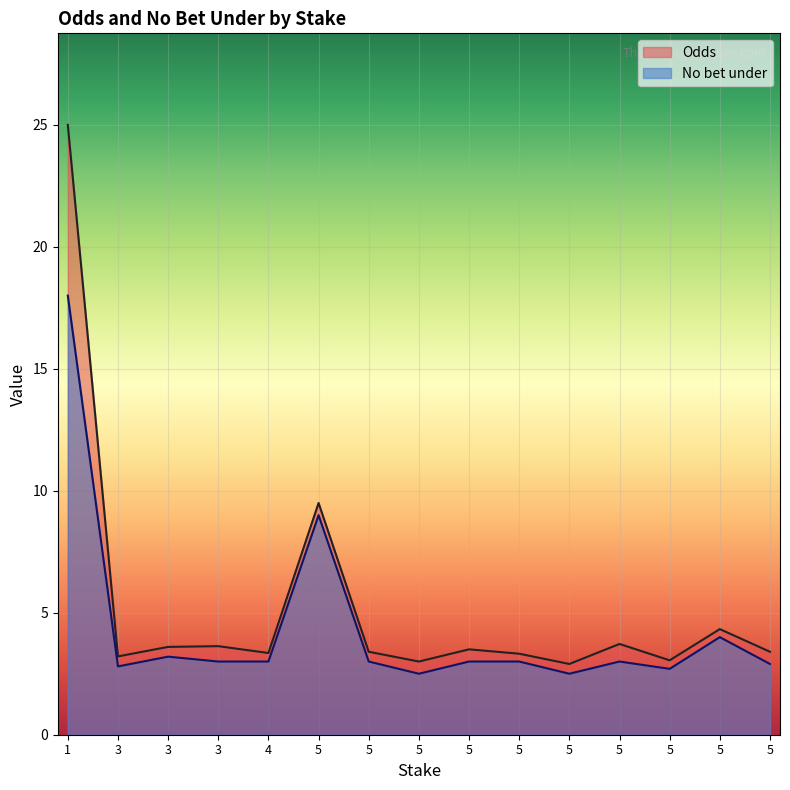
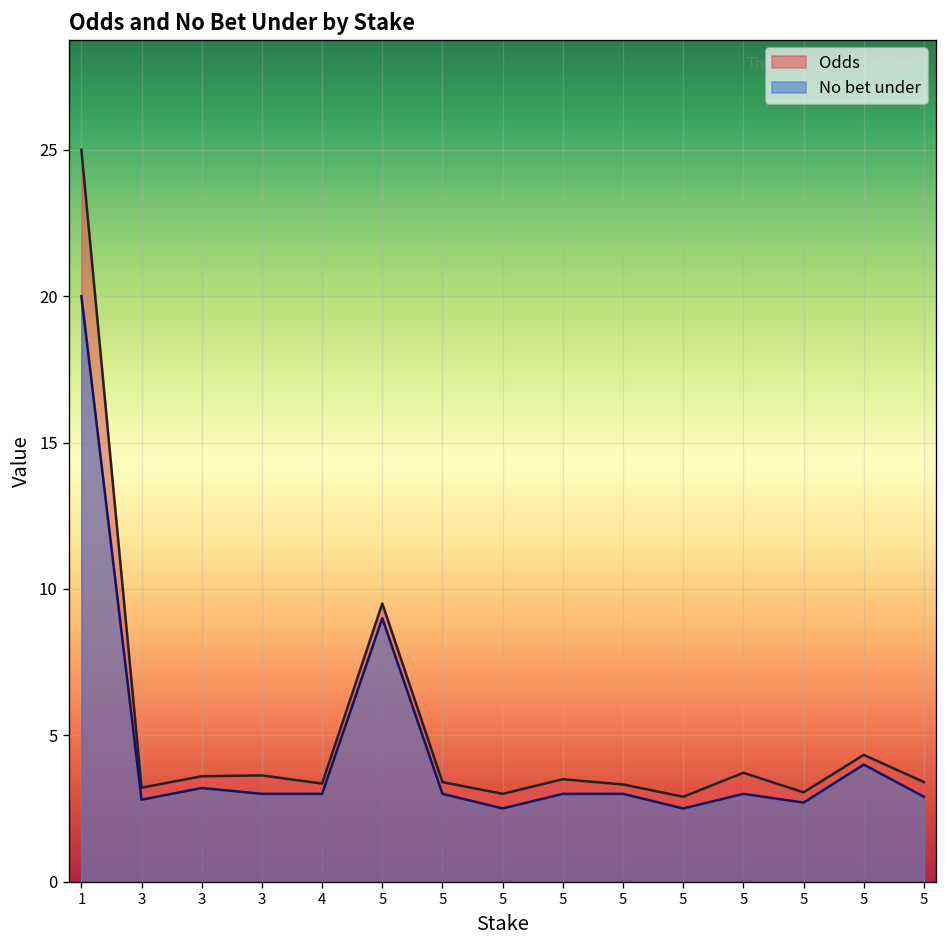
No bet under, 1: 18 -> 20
